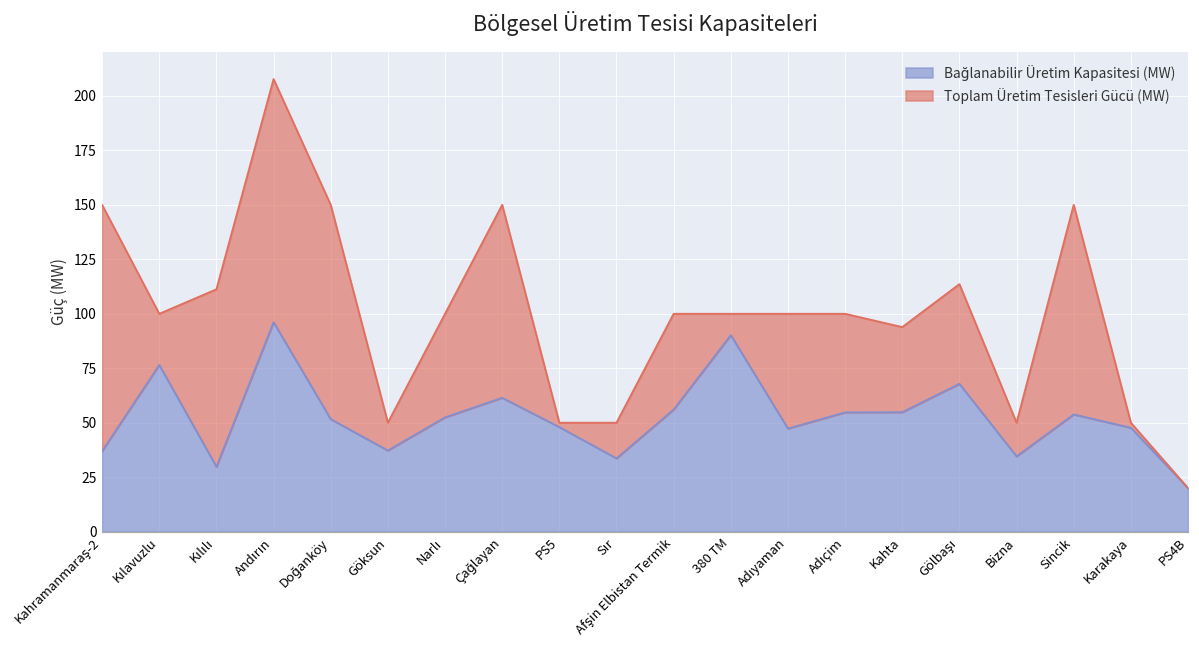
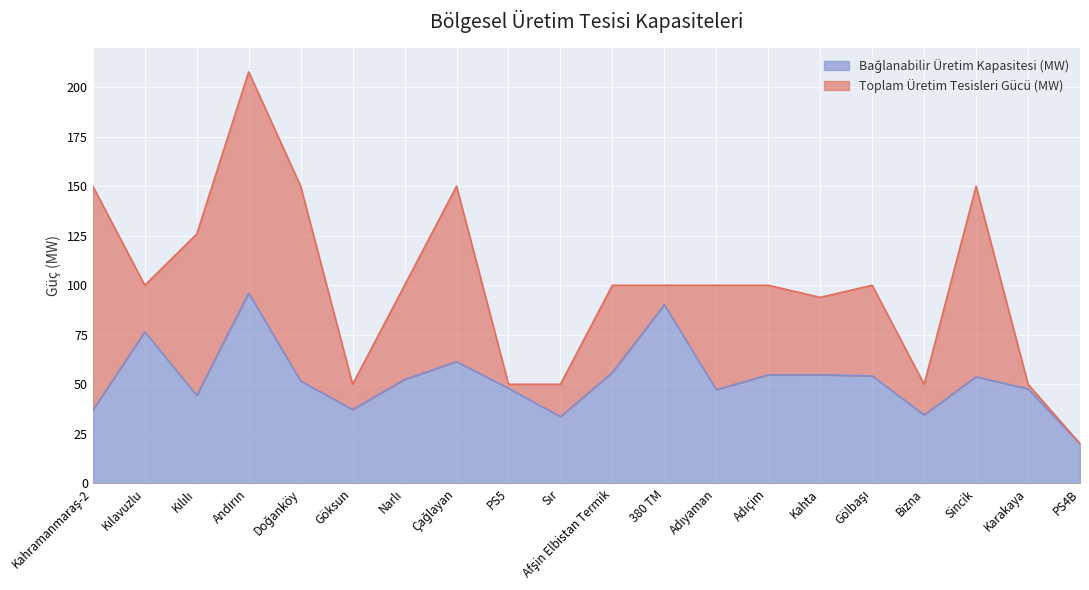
Bağlanabilir Üretim Kapasitesi (MW), Kılılı: 30 -> 44
Bağlanabilir Üretim Kapasitesi (MW), Gölbaşı: 68 -> 54
